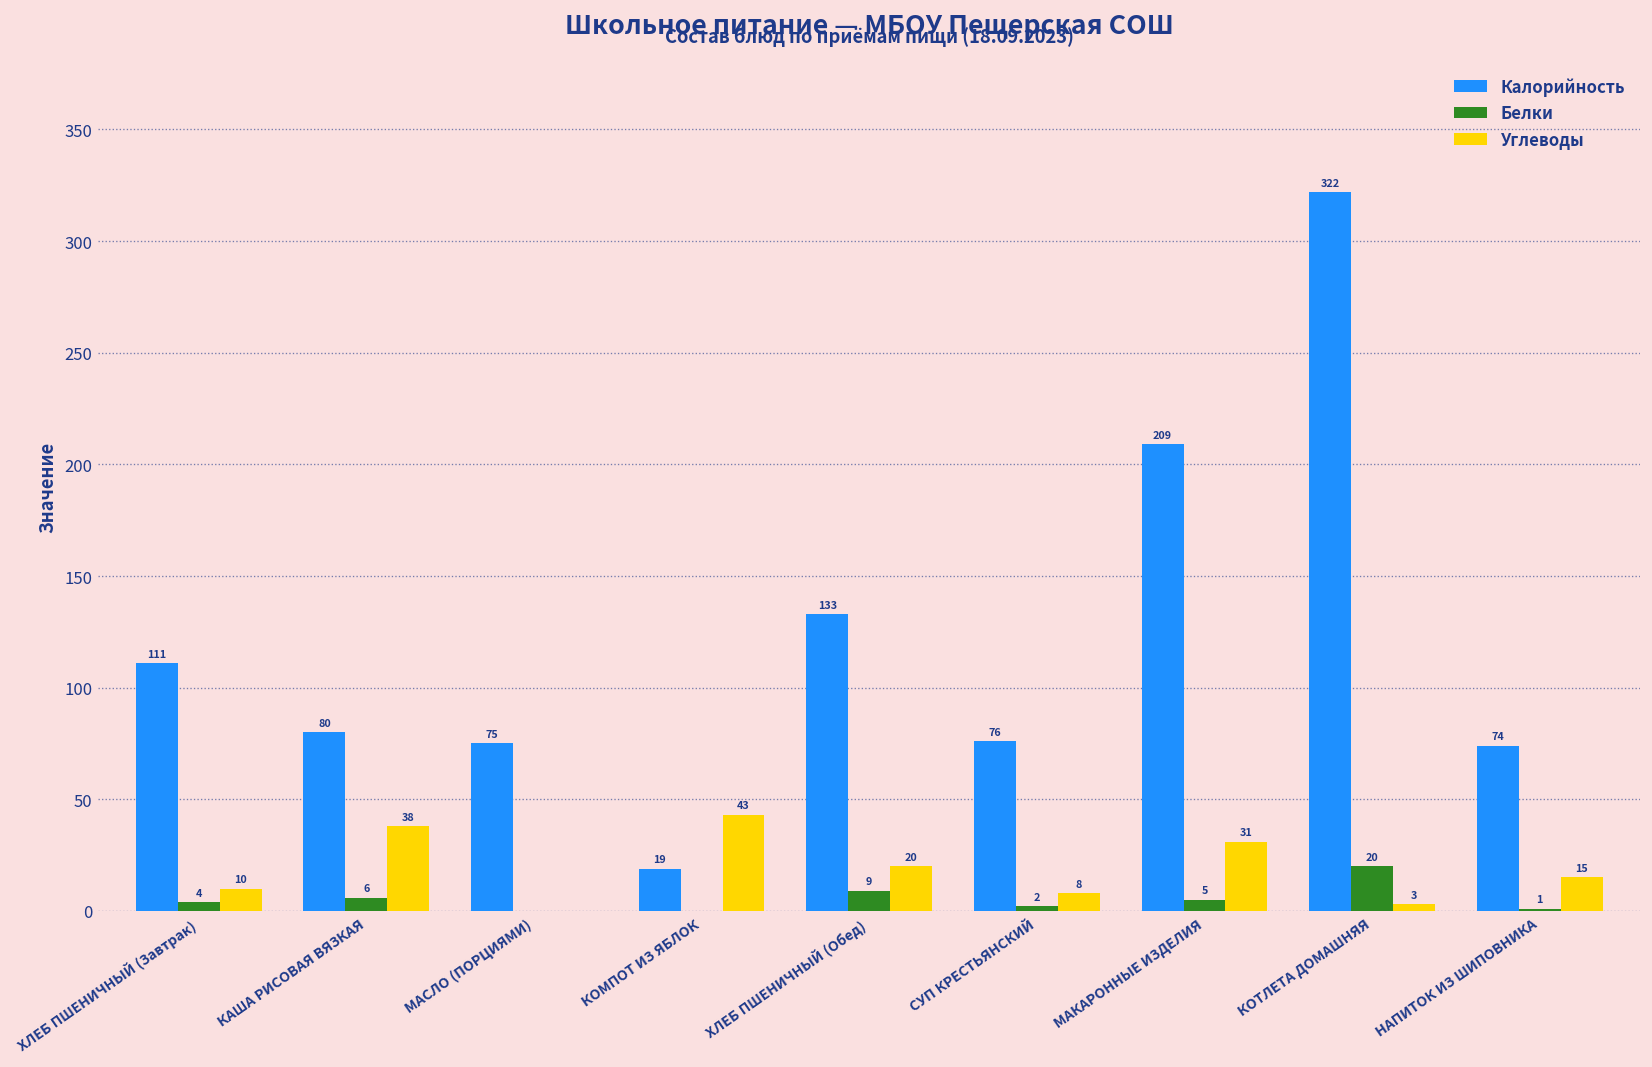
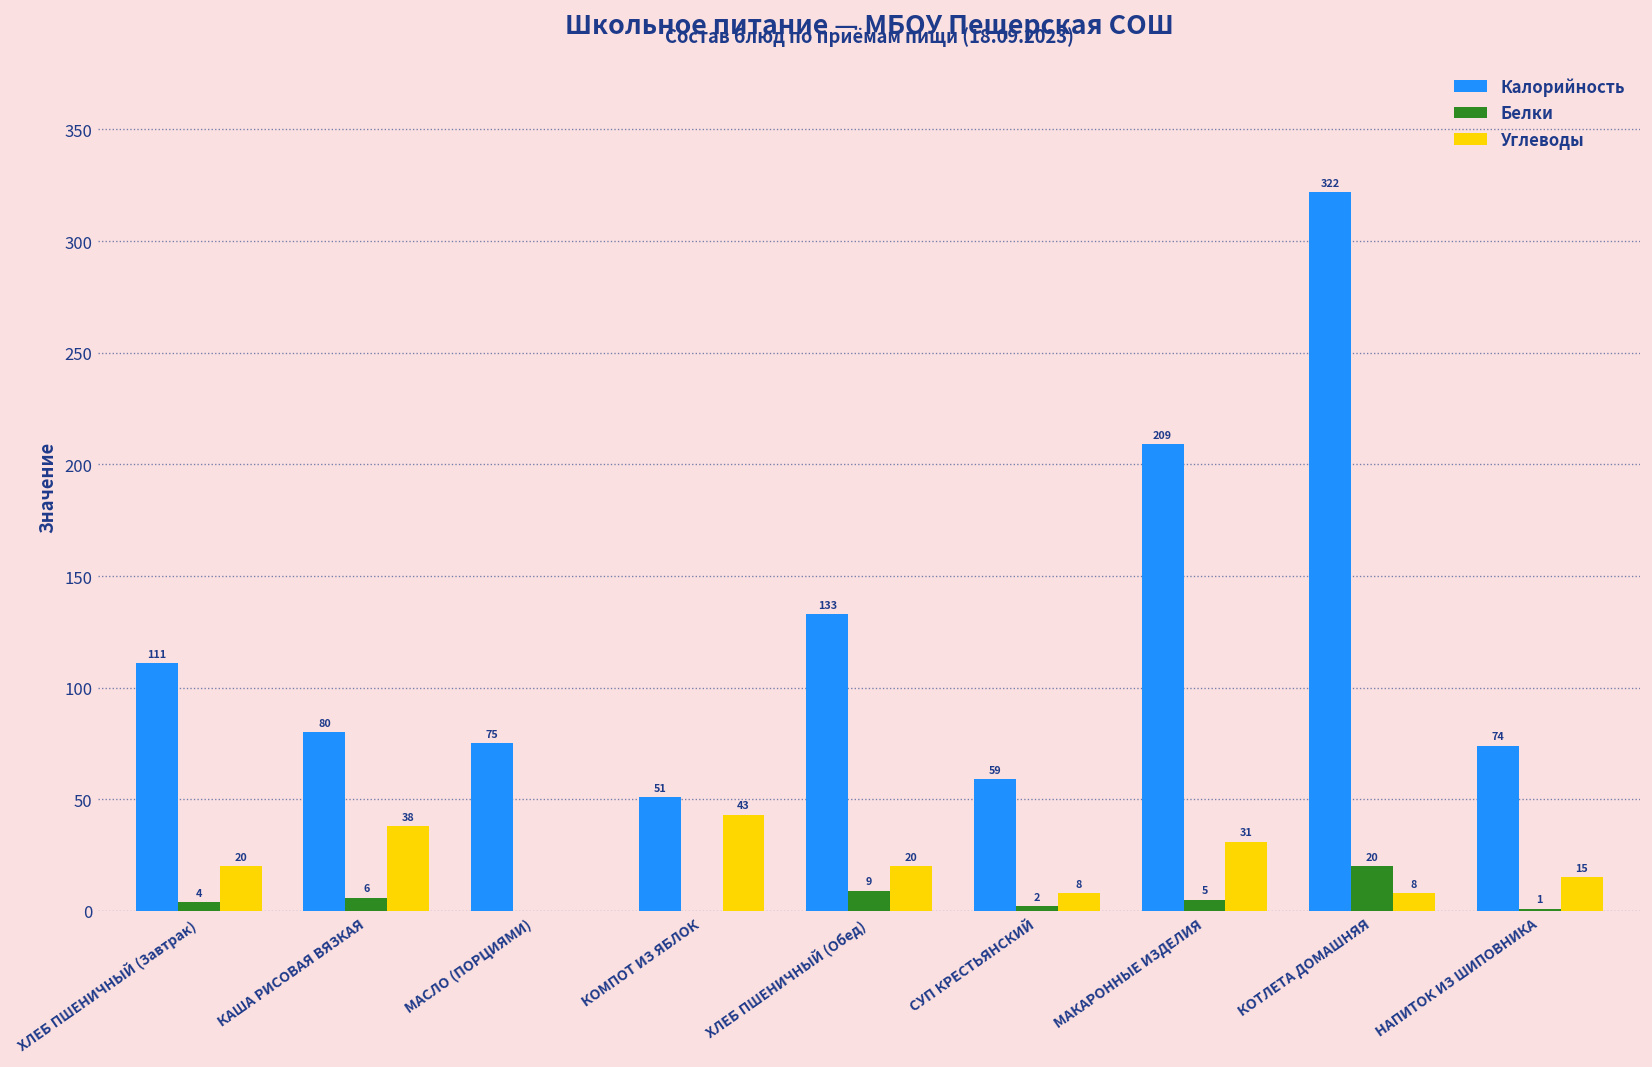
Углеводы, ХЛЕБ ПШЕНИЧНЫЙ (Завтрак): 10 -> 20
Калорийность, КОМПОТ ИЗ ЯБЛОК: 19 -> 51
Калорийность, СУП КРЕСТЬЯНСКИЙ: 76 -> 59
Углеводы, КОТЛЕТА ДОМАШНЯЯ: 3 -> 8
